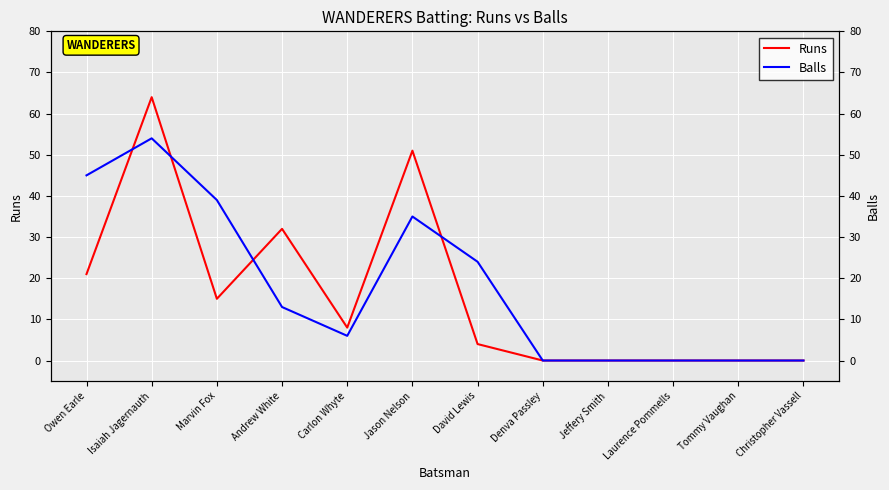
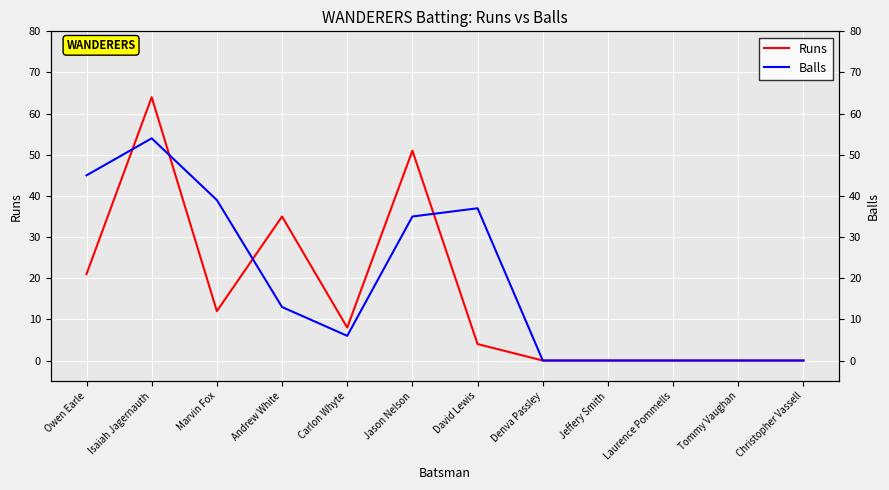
Runs, Marvin Fox: 15 -> 12
Runs, Andrew White: 32 -> 35
Balls, David Lewis: 24 -> 37
